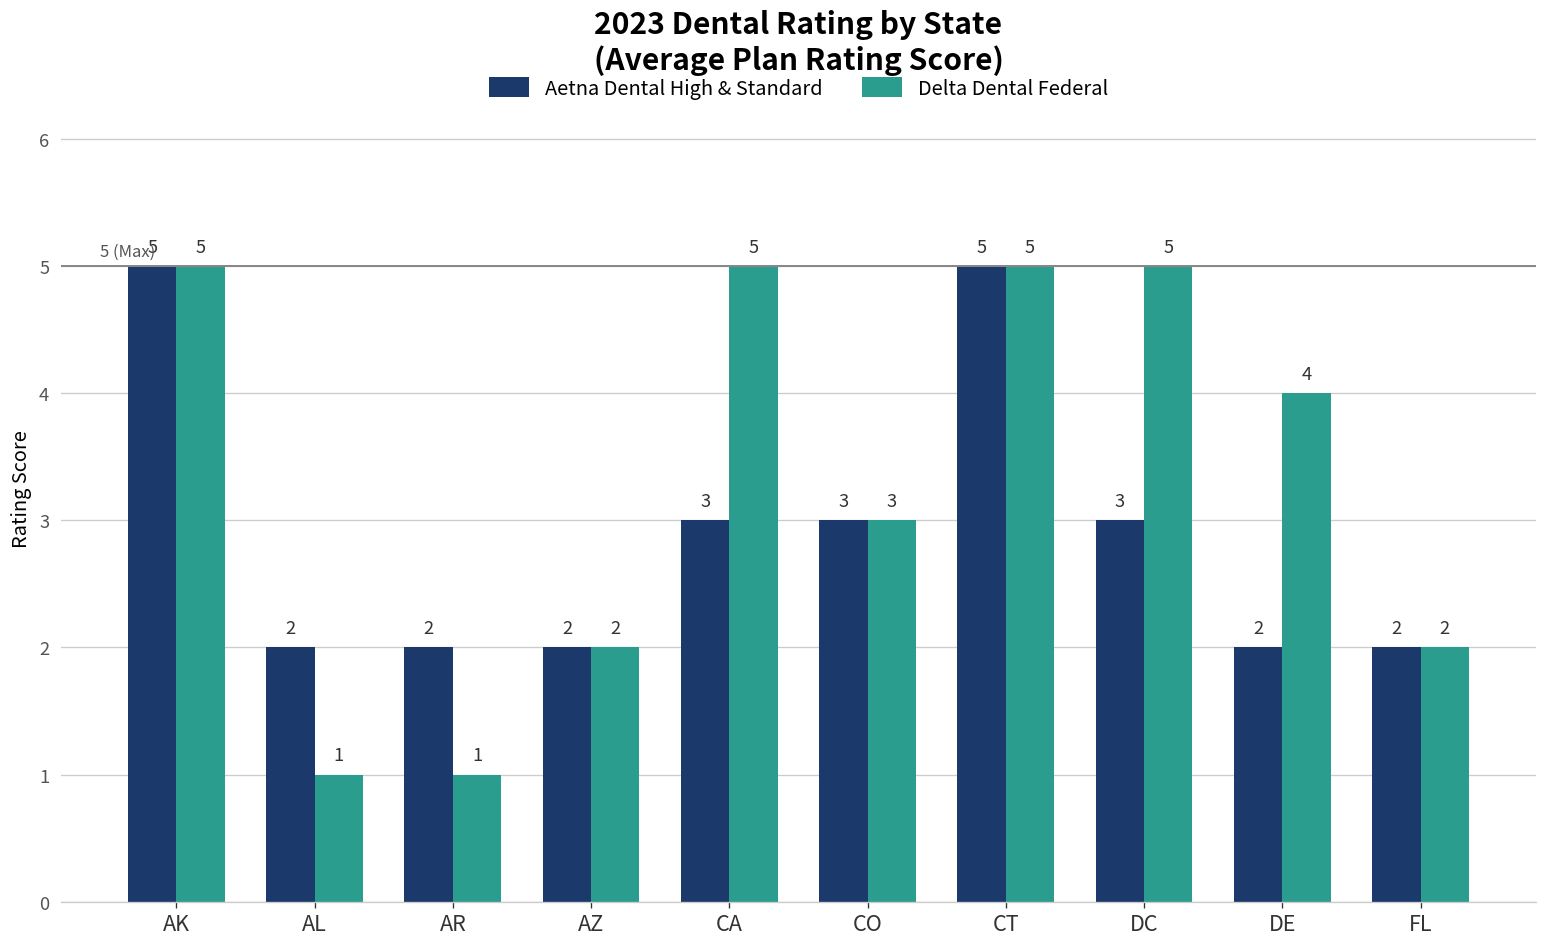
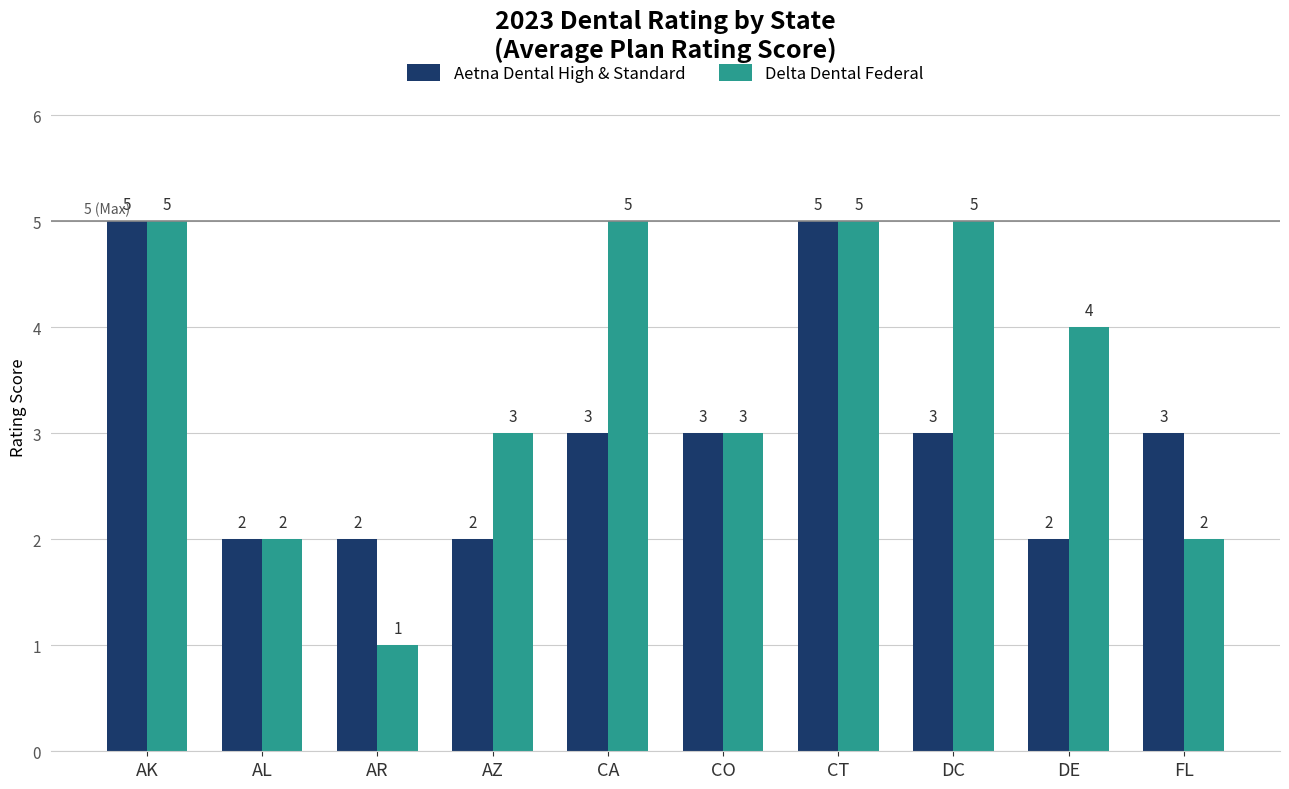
Delta Dental Federal, AL: 1 -> 2
Delta Dental Federal, AZ: 2 -> 3
Aetna Dental High & Standard, FL: 2 -> 3
